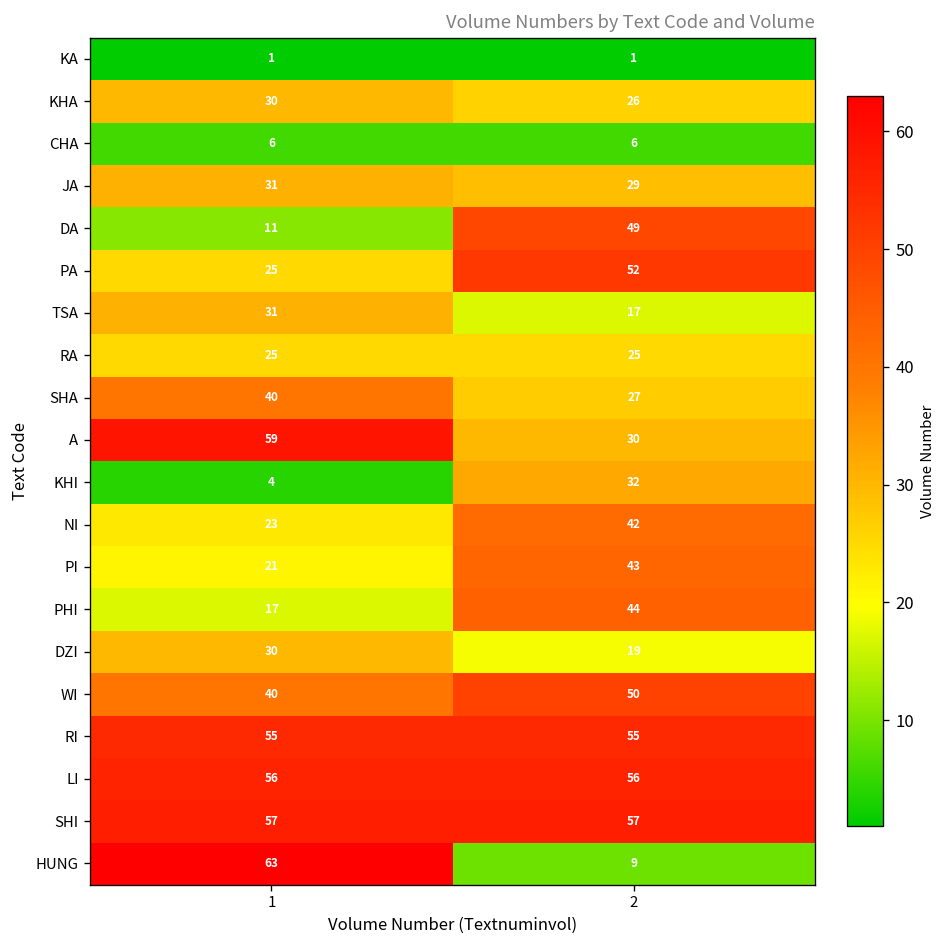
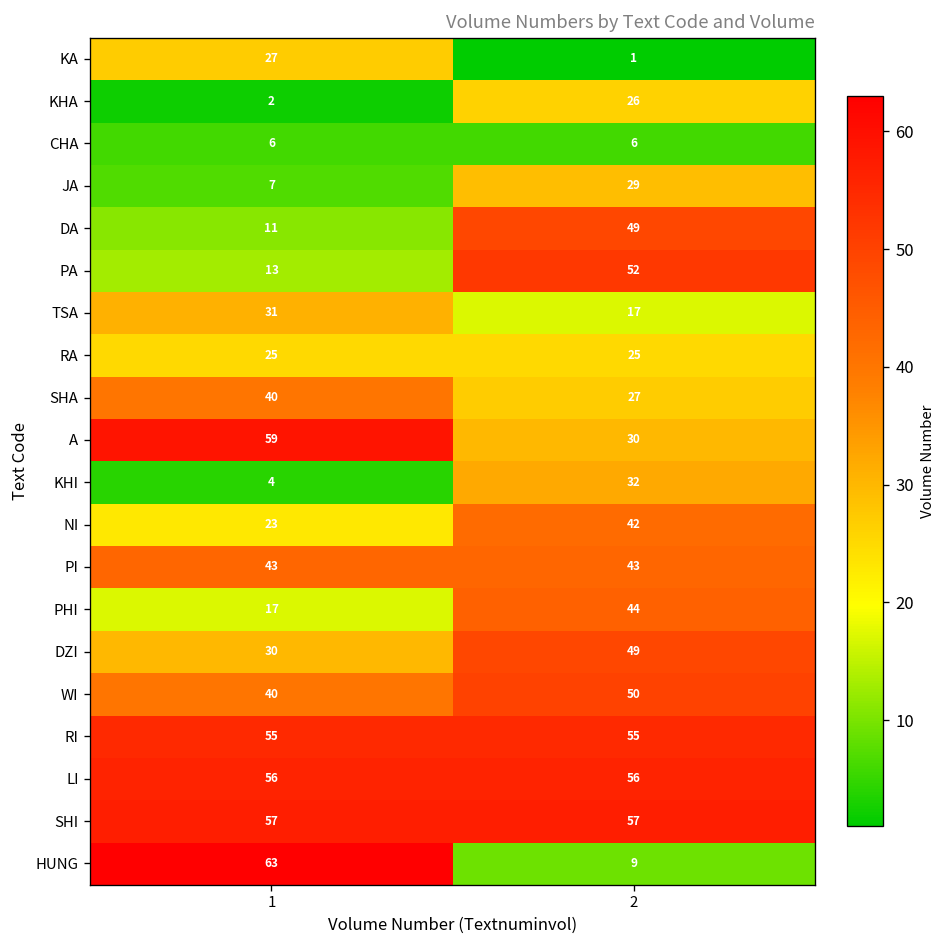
KA, 1: 1 -> 27
KHA, 1: 30 -> 2
JA, 1: 31 -> 7
PA, 1: 25 -> 13
PI, 1: 21 -> 43
DZI, 2: 19 -> 49
